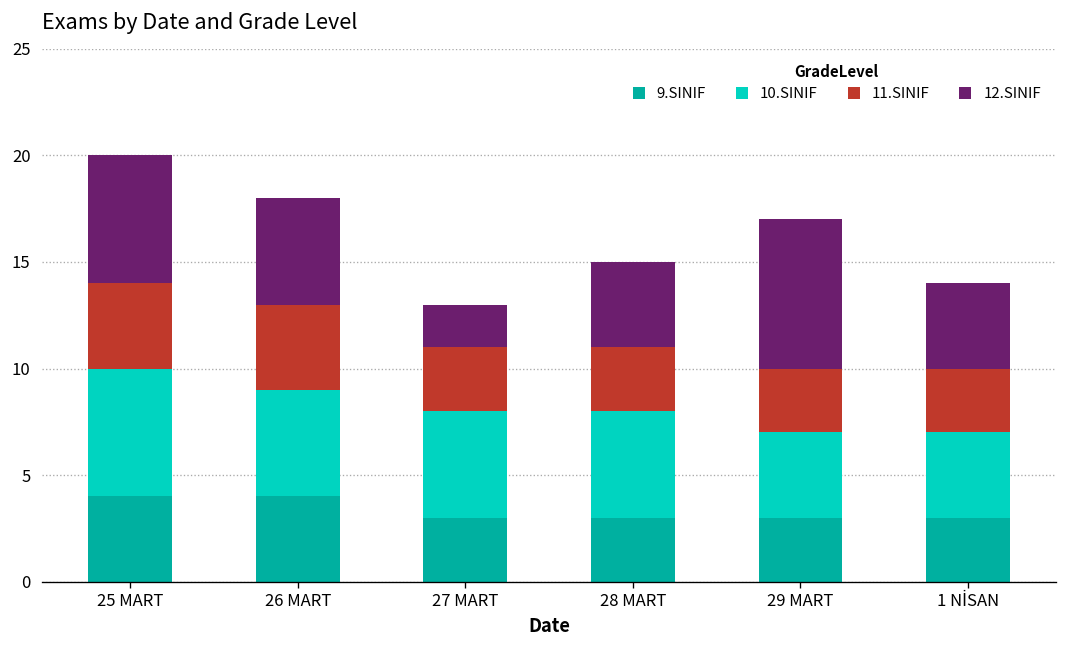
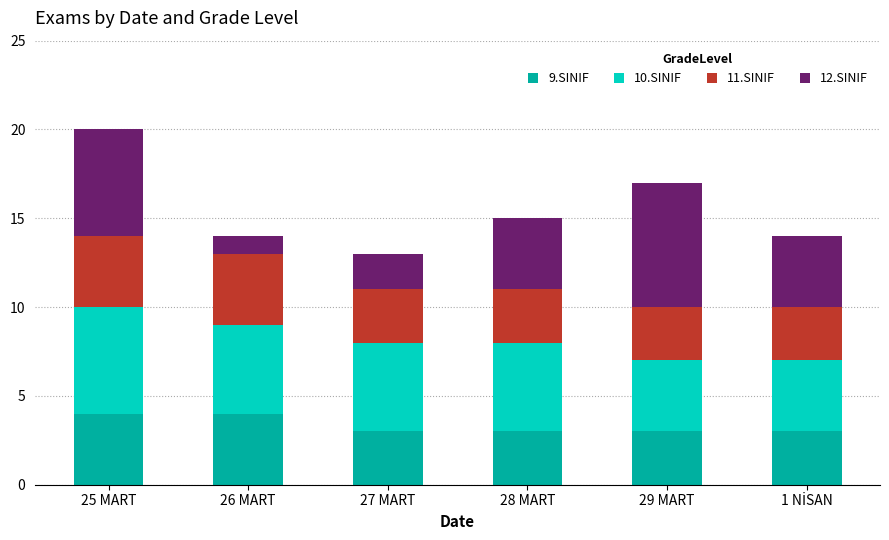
12.SINIF, 26 MART: 5 -> 1
